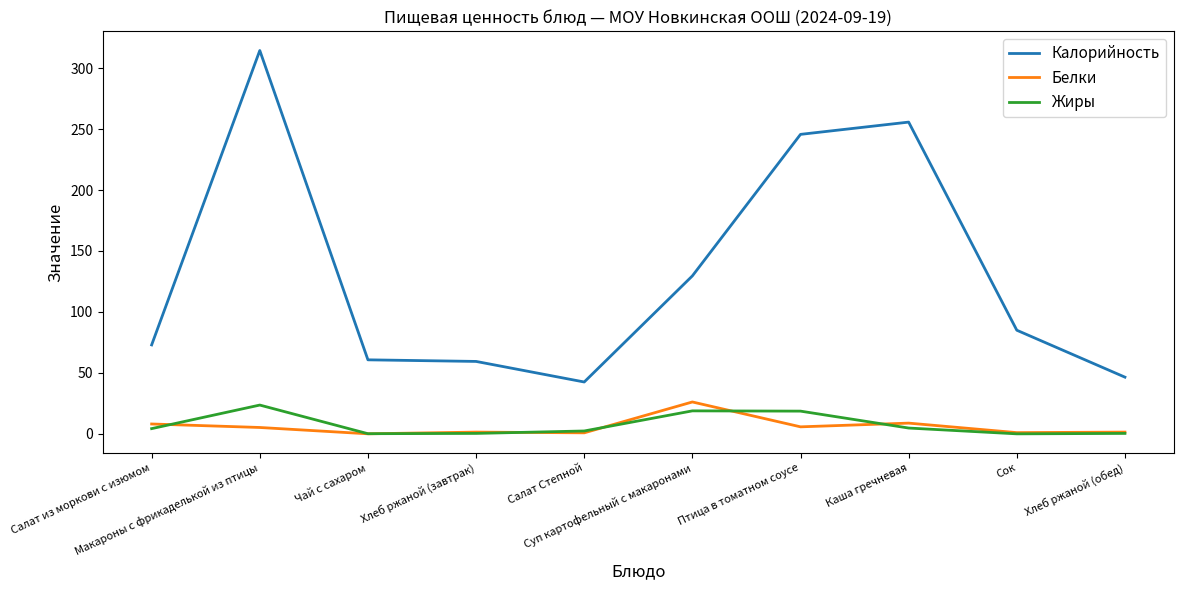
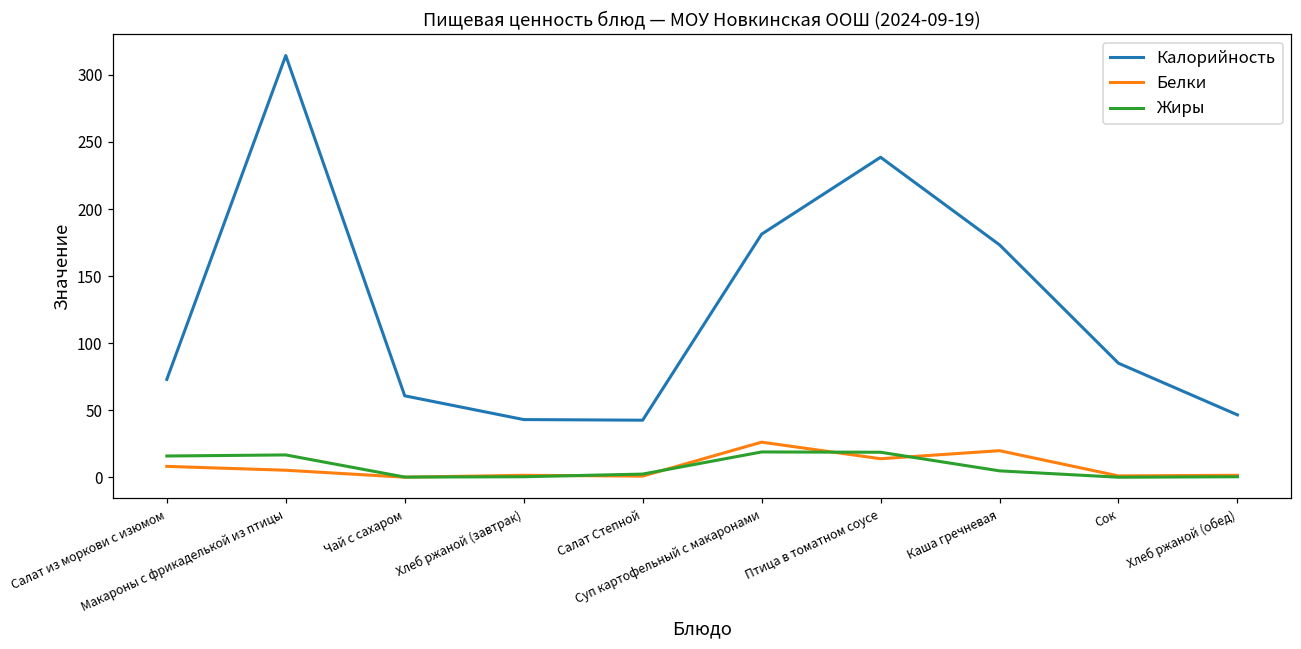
Жиры, Салат из моркови с изюмом: 4 -> 16
Жиры, Макароны с фрикаделькой из птицы: 24 -> 17
Калорийность, Хлеб ржаной (завтрак): 59 -> 43
Калорийность, Суп картофельный с макаронами: 130 -> 181
Калорийность, Птица в томатном соусе: 246 -> 239
Белки, Птица в томатном соусе: 6 -> 14
Калорийность, Каша гречневая: 256 -> 173
Белки, Каша гречневая: 9 -> 20
